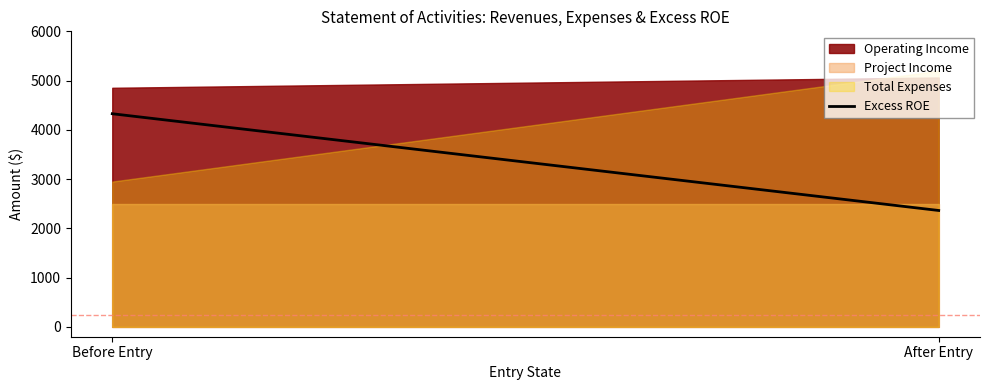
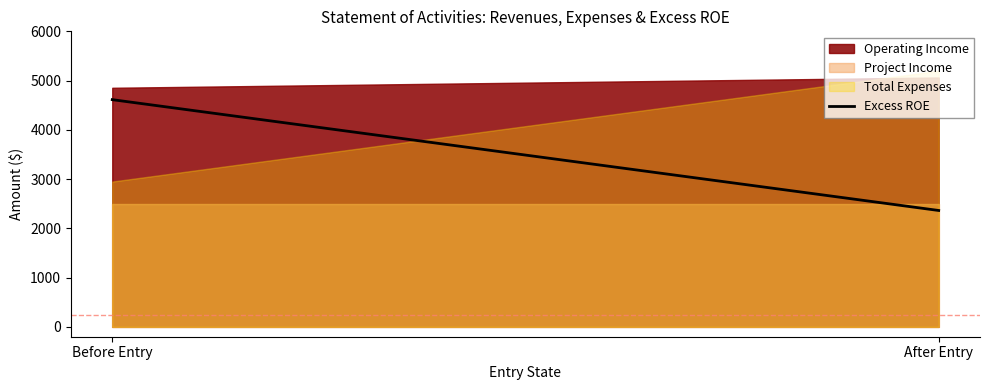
Excess ROE, Before Entry: 4300 -> 4600
